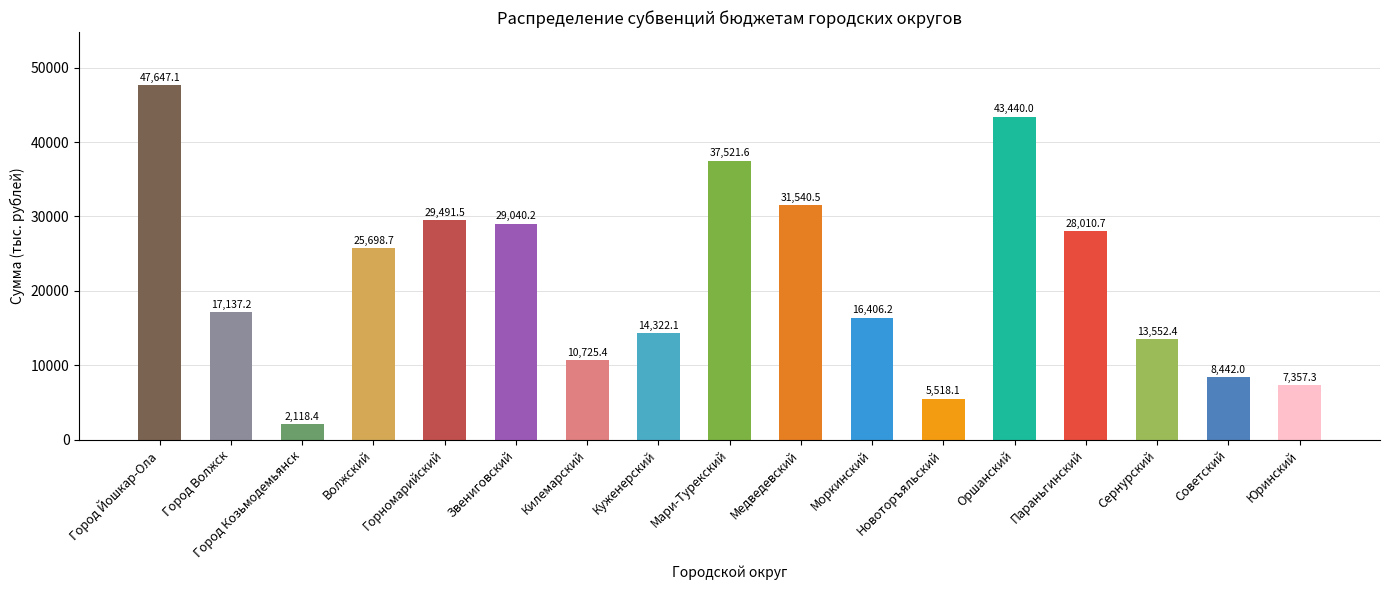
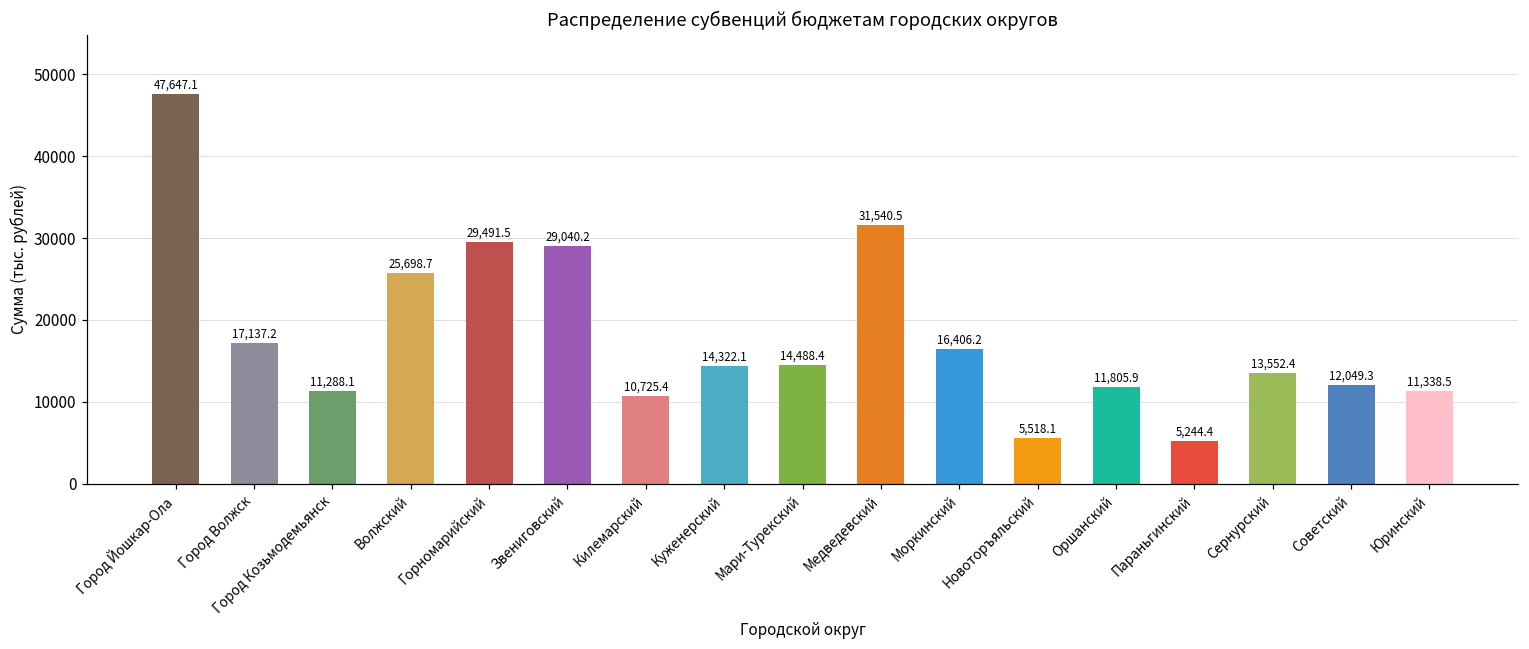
Город Козьмодемьянск: 2,118.4 -> 11,288.1
Мари-Турекский: 37,521.6 -> 14,488.4
Оршанский: 43,440.0 -> 11,805.9
Параньгинский: 28,010.7 -> 5,244.4
Советский: 8,442.0 -> 12,049.3
Юринский: 7,357.3 -> 11,338.5
